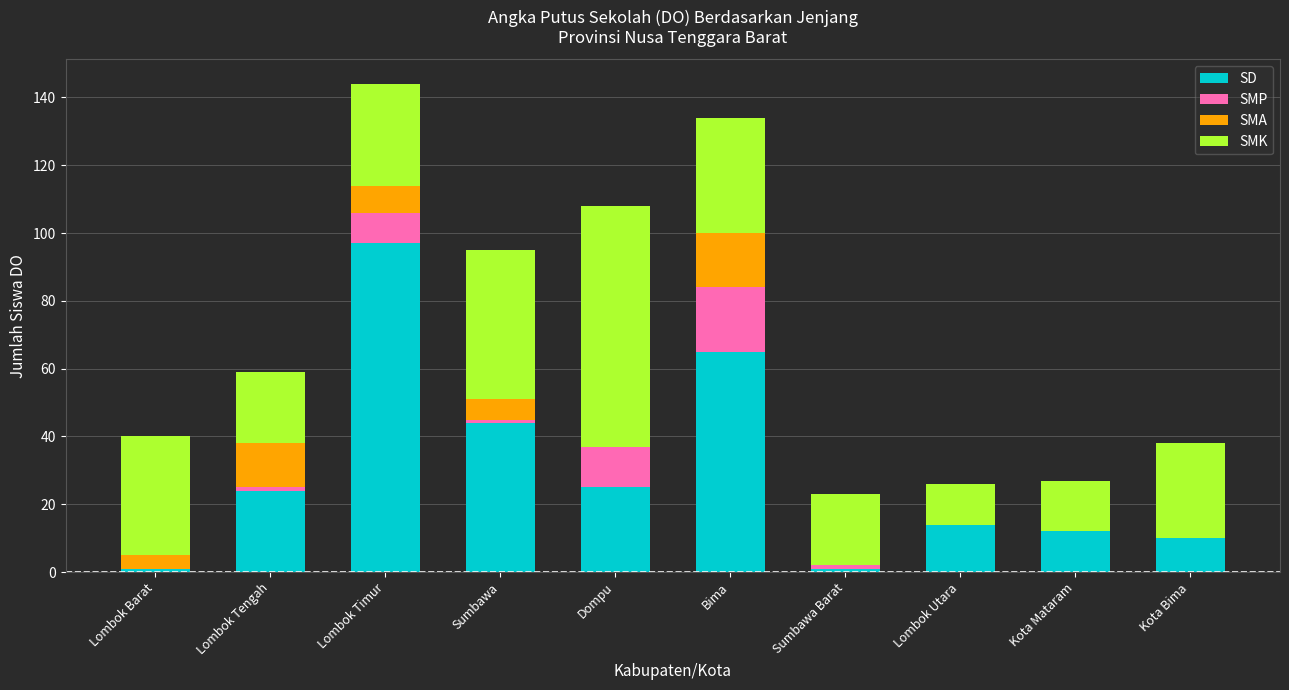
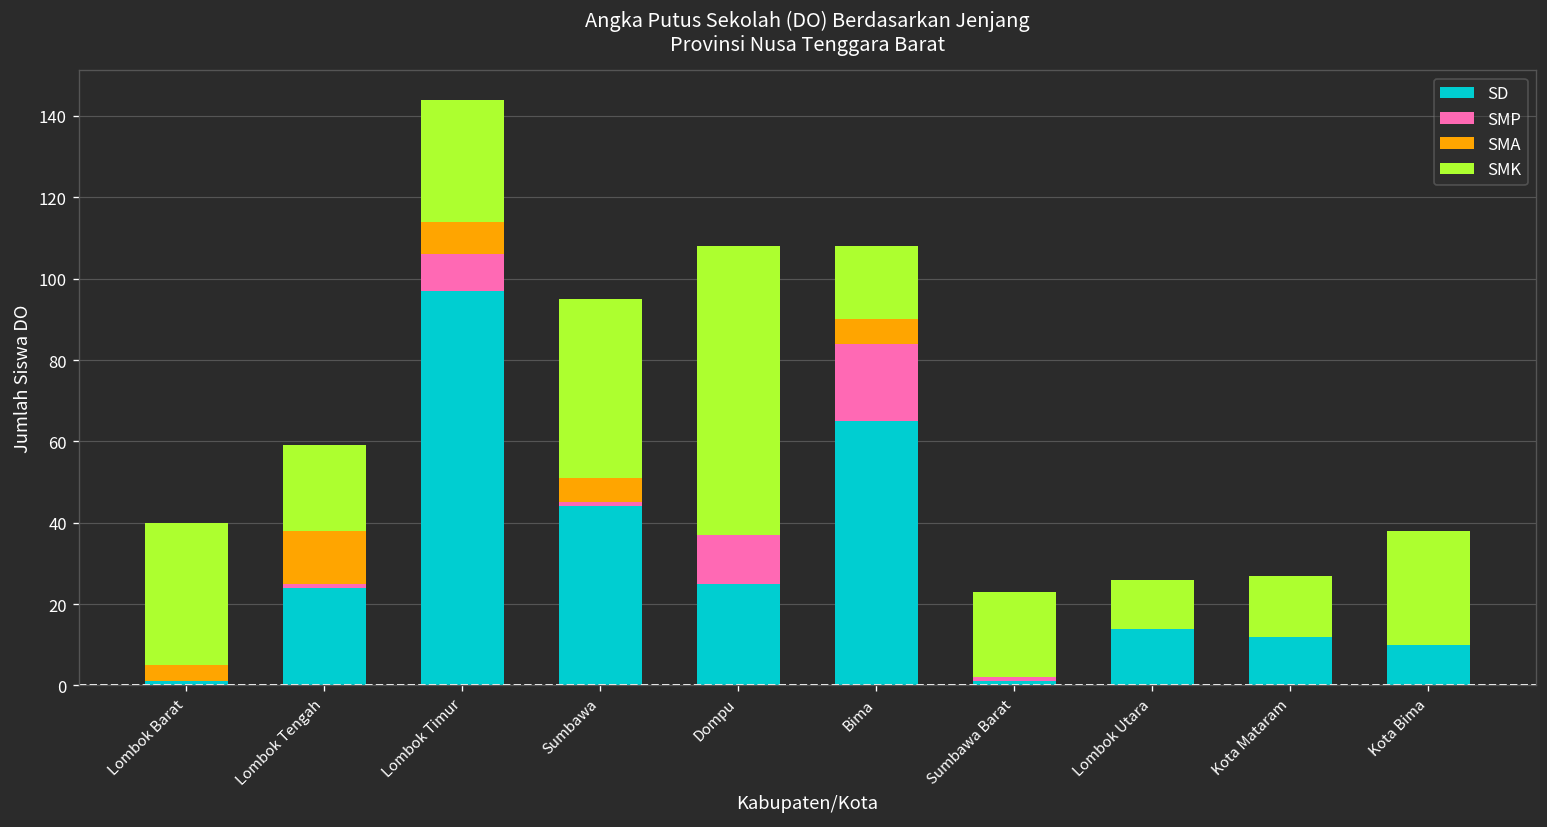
SMA, Bima: 16 -> 6
SMK, Bima: 34 -> 18
